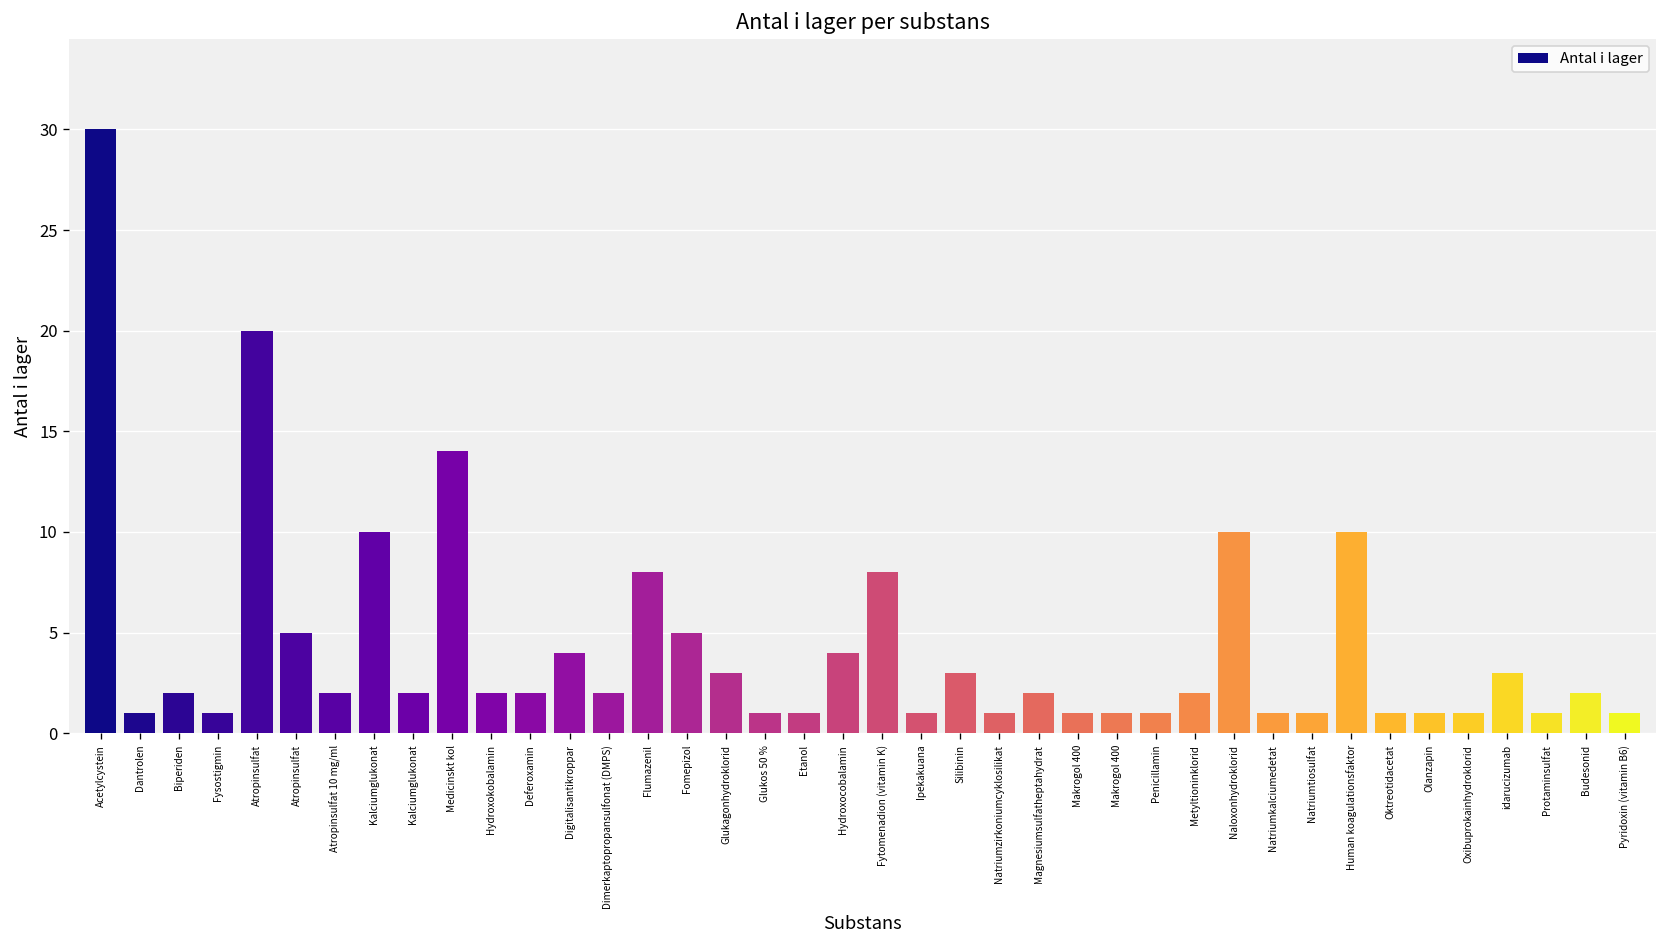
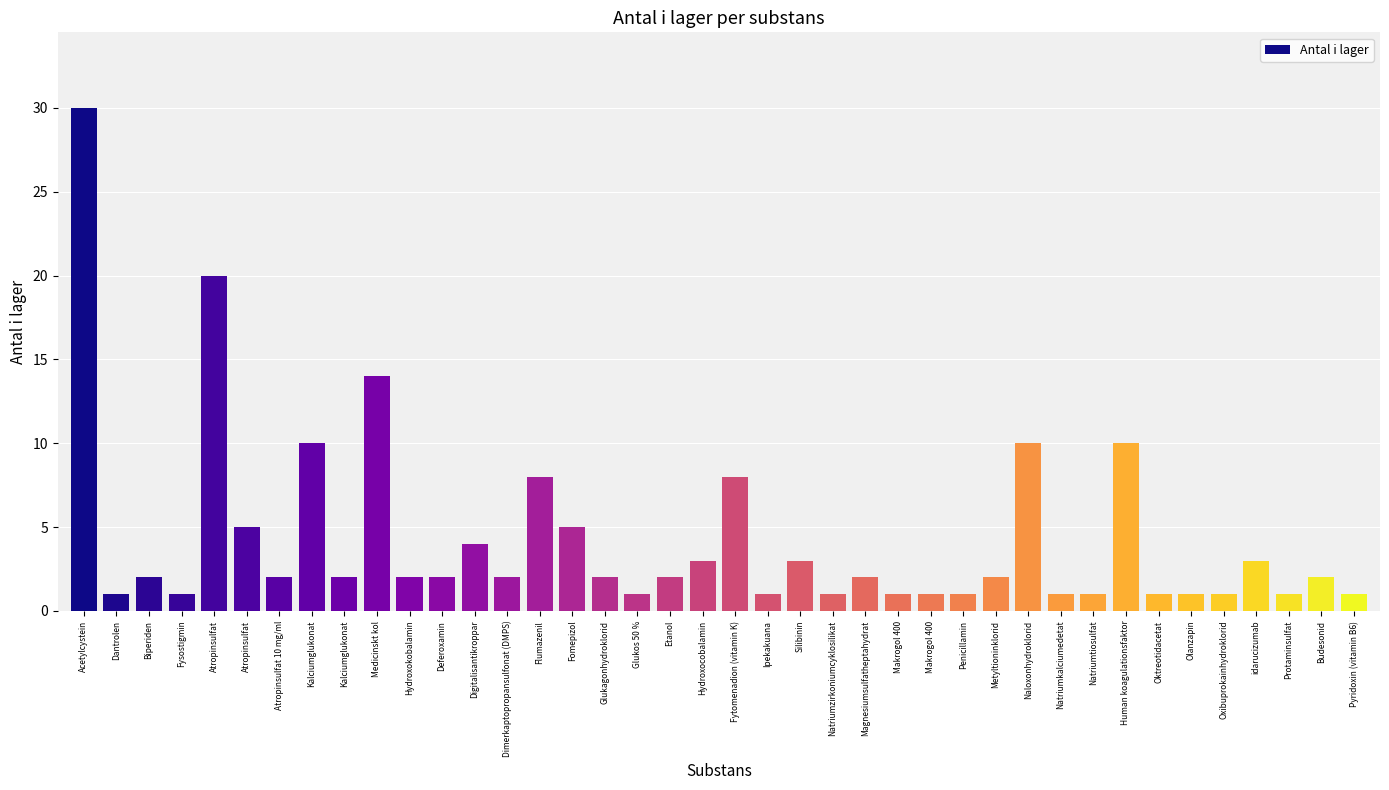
Glukagonhydroklorid: 3 -> 2
Etanol: 1 -> 2
Hydroxocobalamin: 4 -> 3
